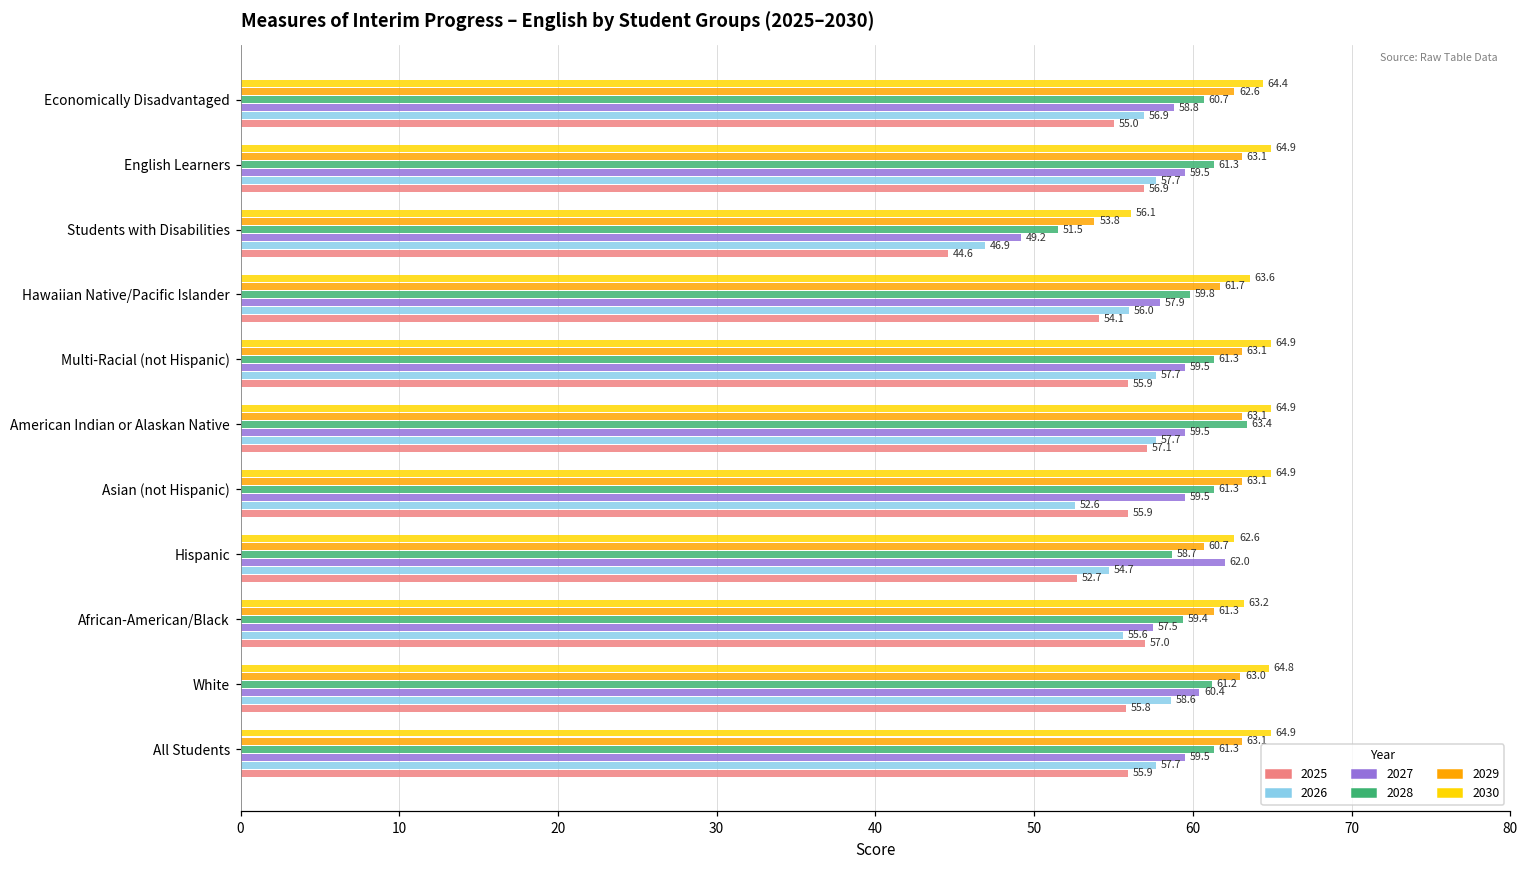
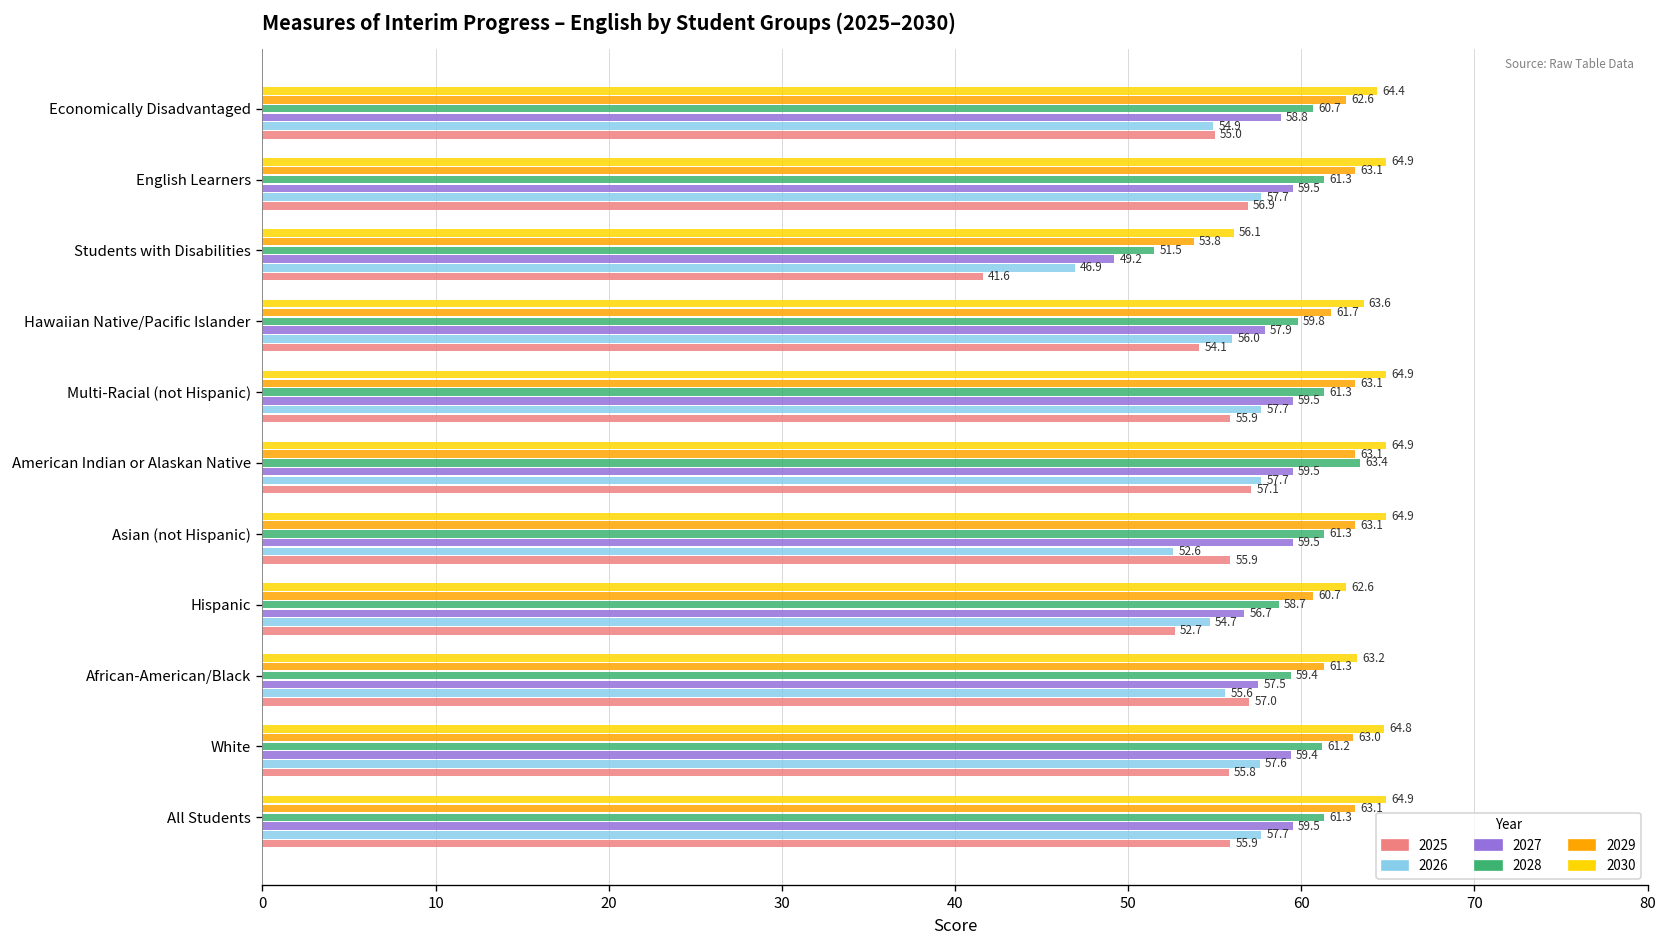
2026, Economically Disadvantaged: 56.9 -> 54.9
2025, Students with Disabilities: 44.6 -> 41.6
2027, Hispanic: 62.0 -> 56.7
2027, White: 60.4 -> 59.4
2026, White: 58.6 -> 57.6
